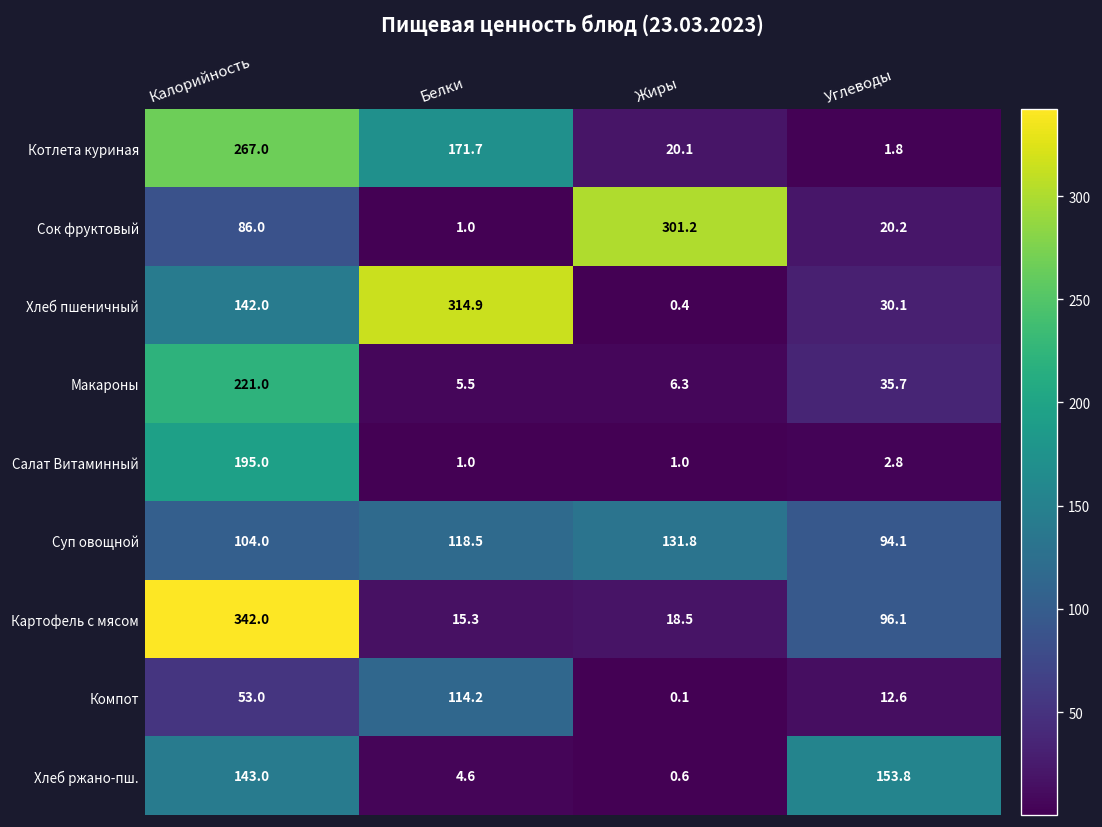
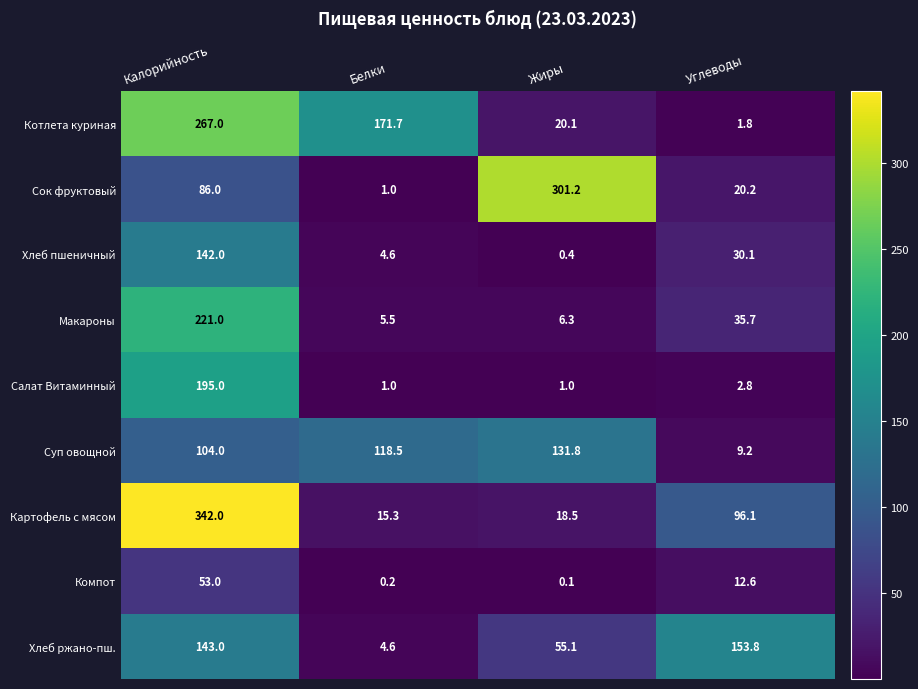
Хлеб пшеничный, Белки: 314.9 -> 4.6
Суп овощной, Углеводы: 94.1 -> 9.2
Компот, Белки: 114.2 -> 0.2
Хлеб ржано-пш., Жиры: 0.6 -> 55.1
